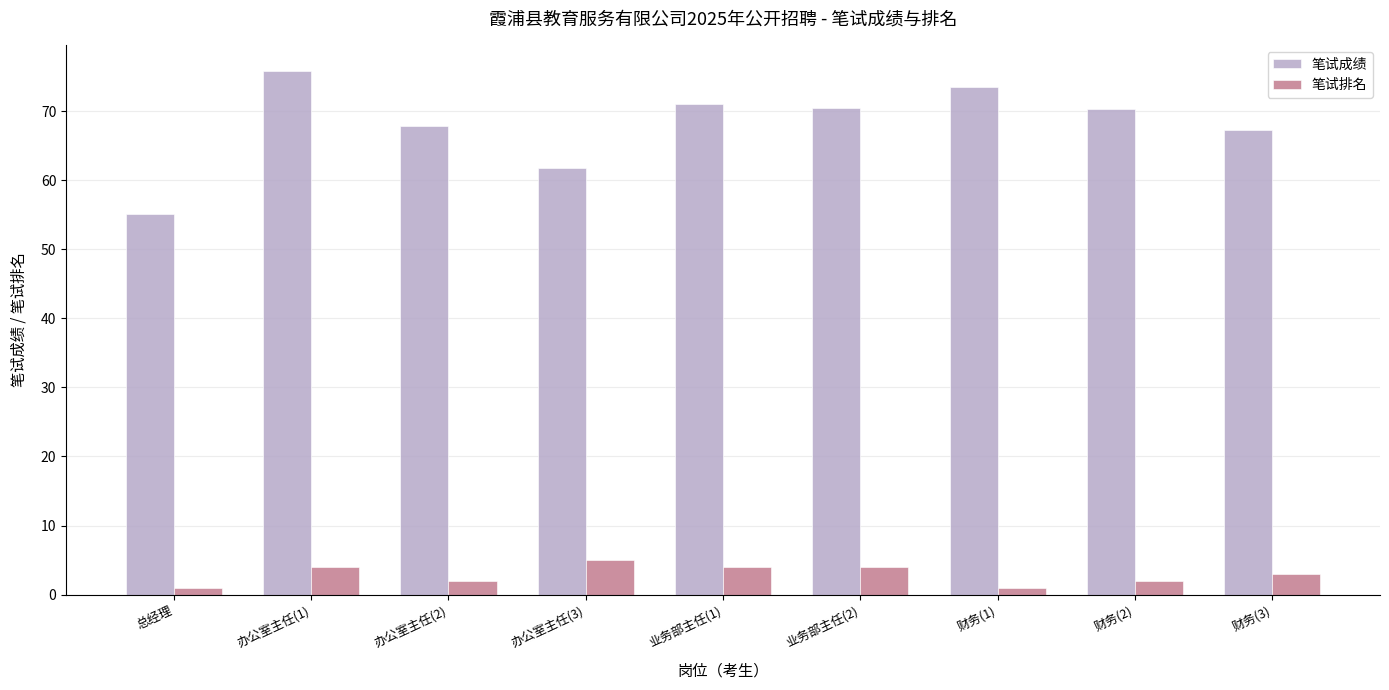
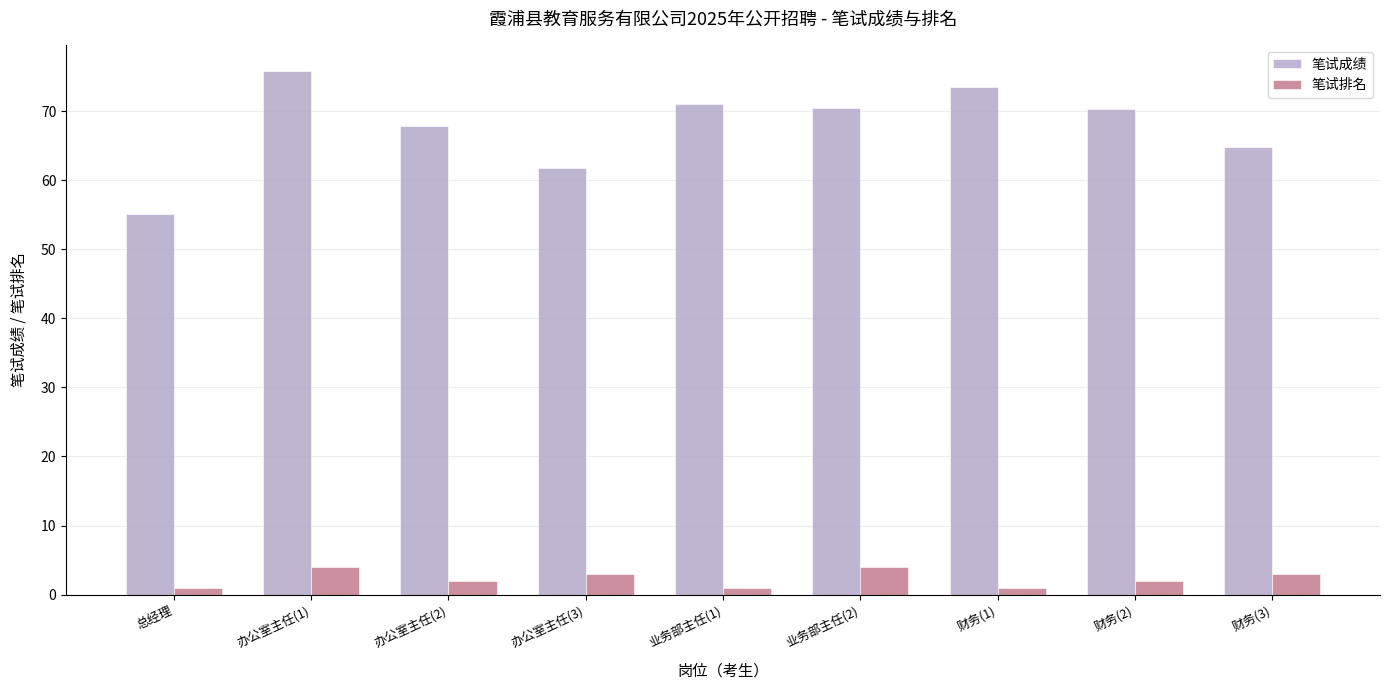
笔试排名, 办公室主任(3): 5 -> 3
笔试排名, 业务部主任(1): 4 -> 1
笔试成绩, 财务(3): 67 -> 65
